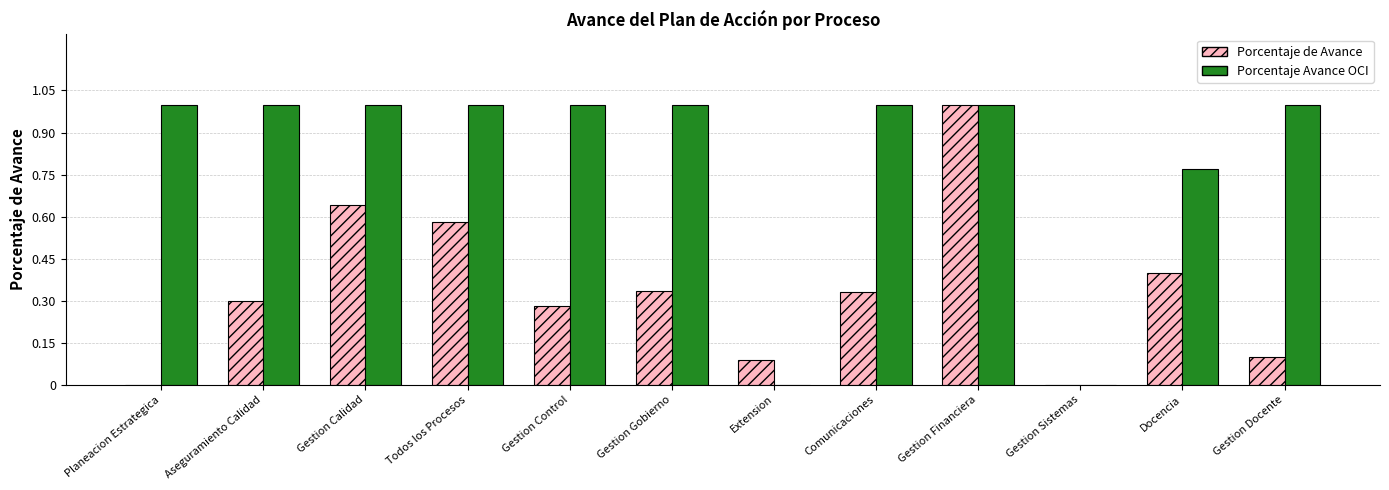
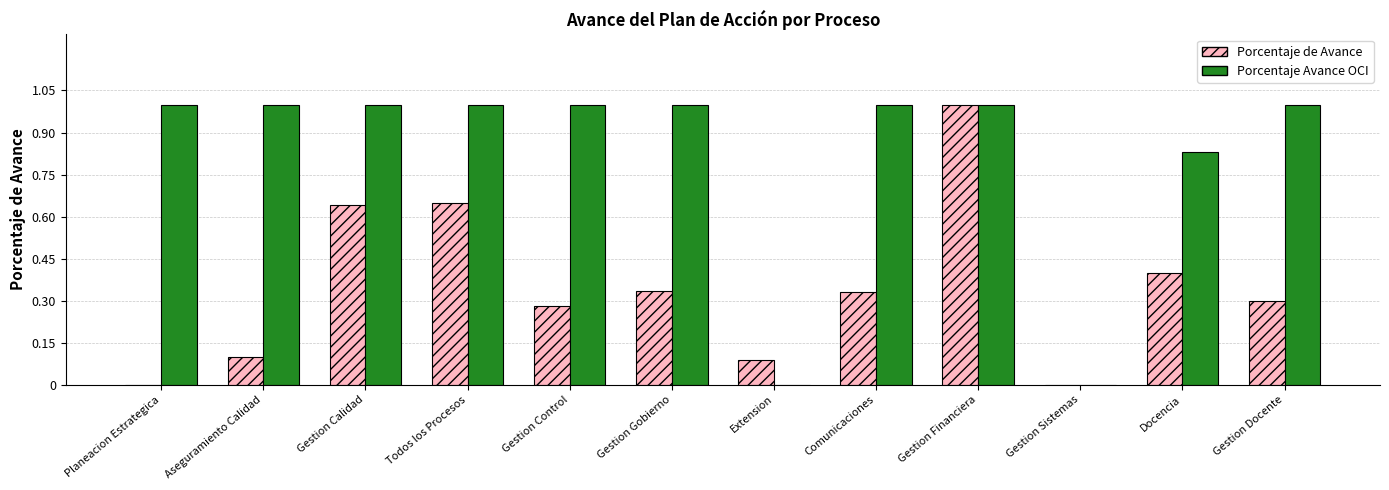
Porcentaje de Avance, Aseguramiento Calidad: 0.3 -> 0.1
Porcentaje de Avance, Todos los Procesos: 0.58 -> 0.65
Porcentaje Avance OCI, Docencia: 0.77 -> 0.83
Porcentaje de Avance, Gestion Docente: 0.1 -> 0.3
